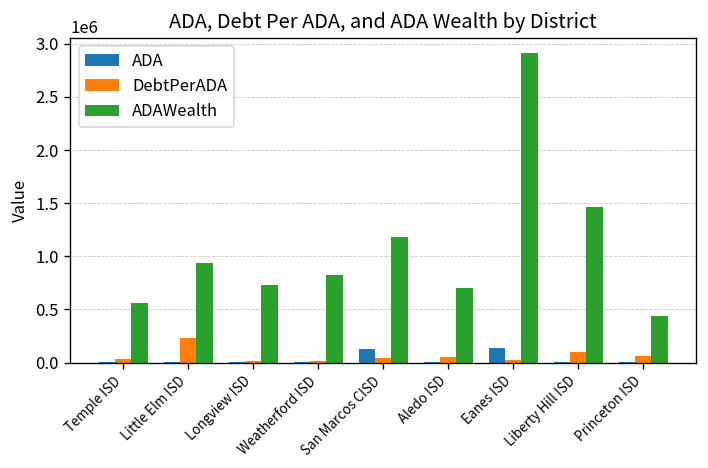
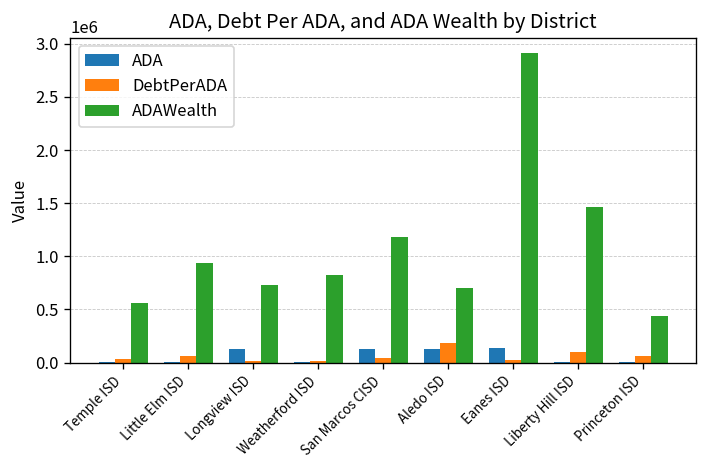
DebtPerADA, Little Elm ISD: 200000 -> 100000
ADA, Longview ISD: 0 -> 100000
ADA, Aledo ISD: 0 -> 100000
DebtPerADA, Aledo ISD: 100000 -> 200000
